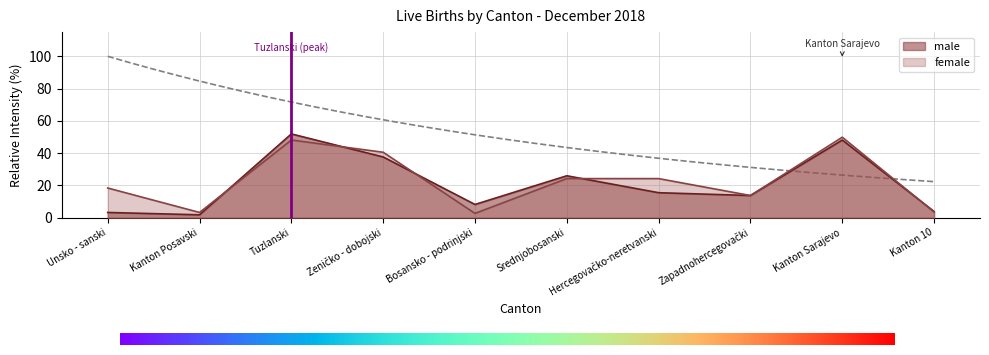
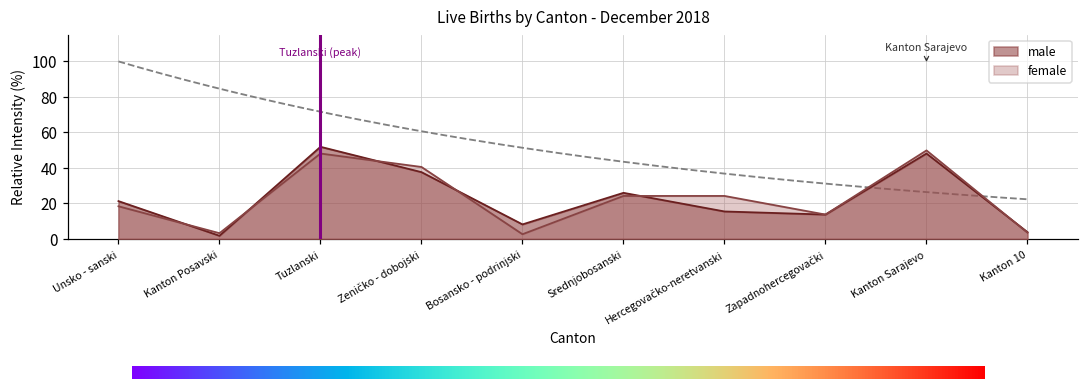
male, Unsko - sanski: 3 -> 21
